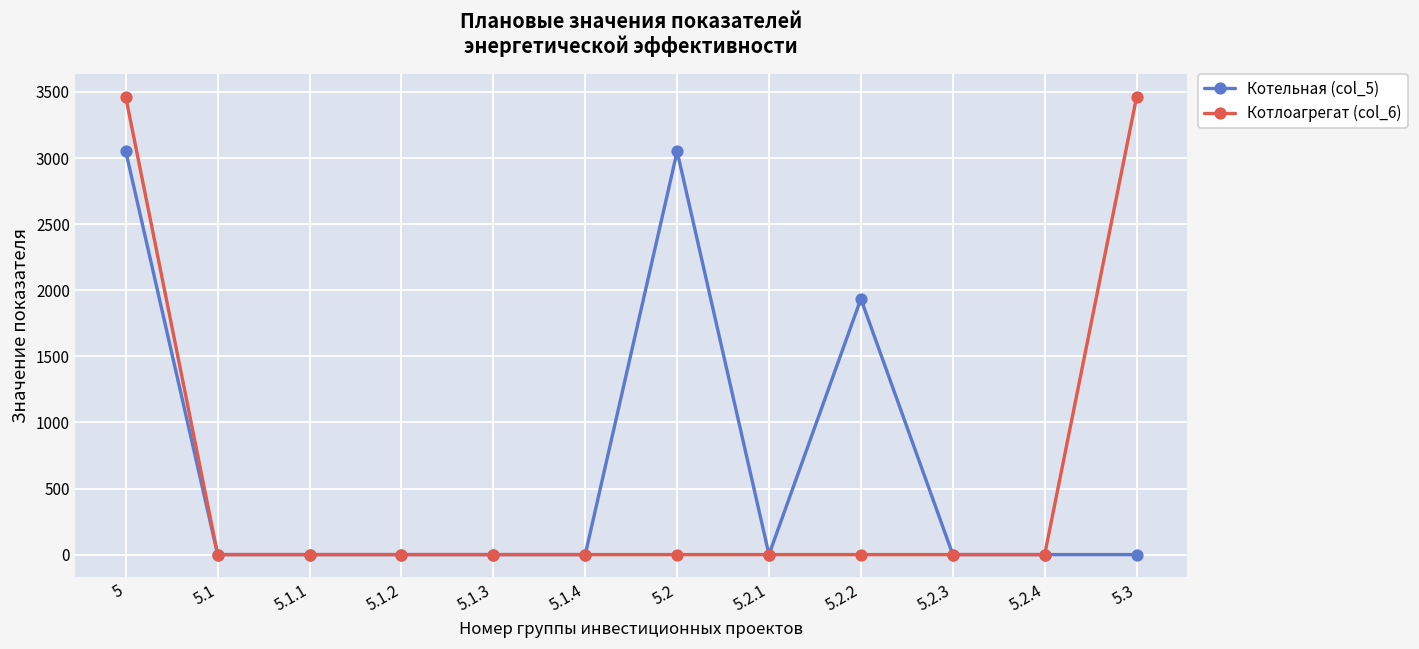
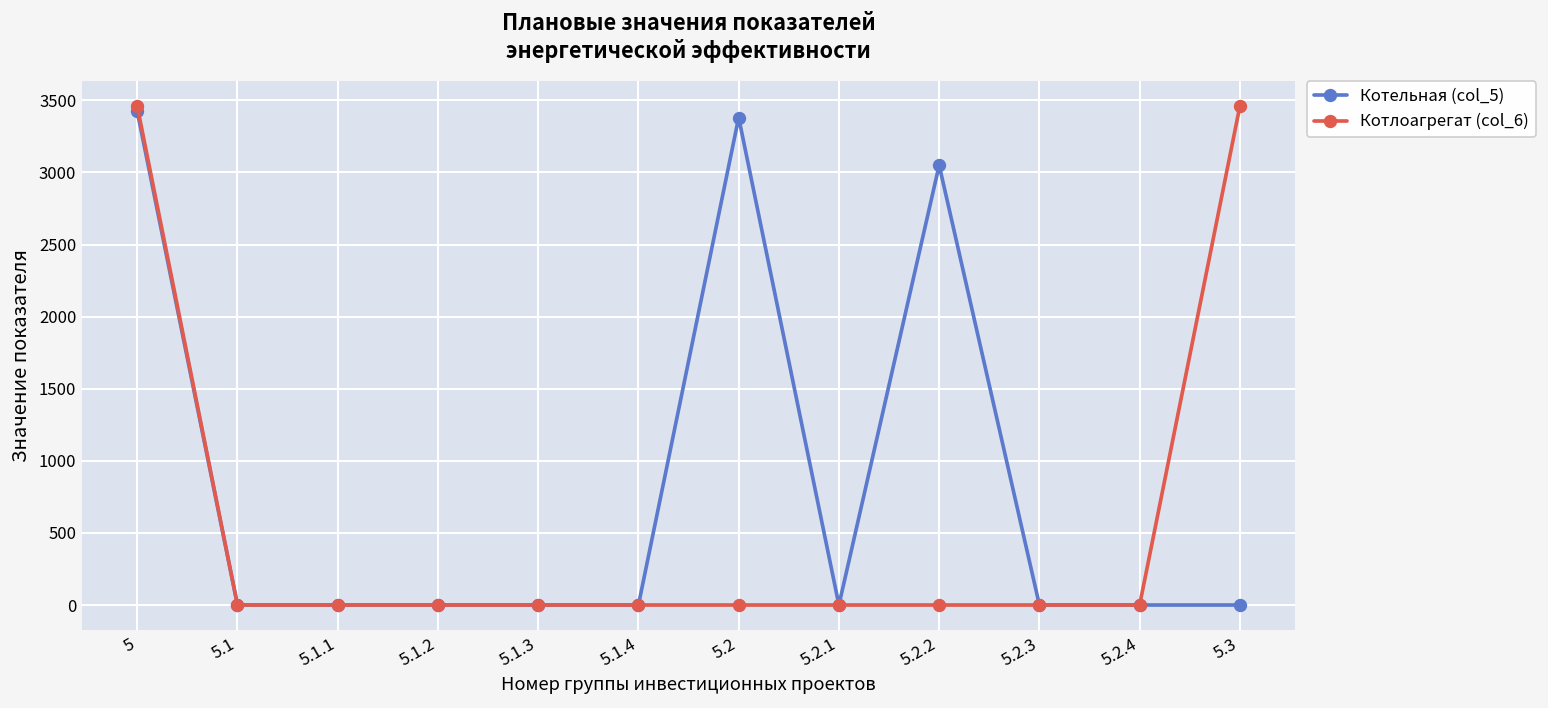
Котельная (col_5), 5: 3050 -> 3420
Котельная (col_5), 5.2: 3050 -> 3380
Котельная (col_5), 5.2.2: 1940 -> 3050
